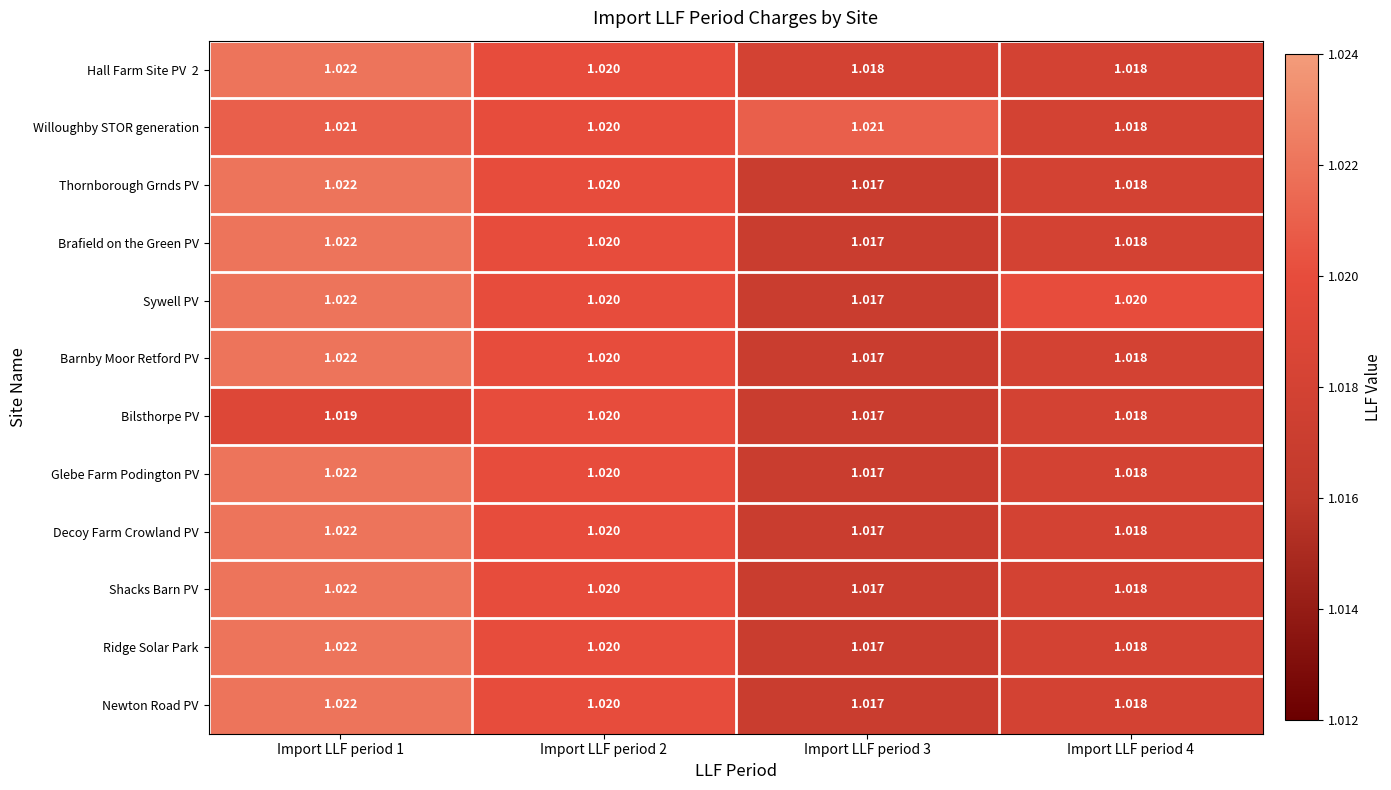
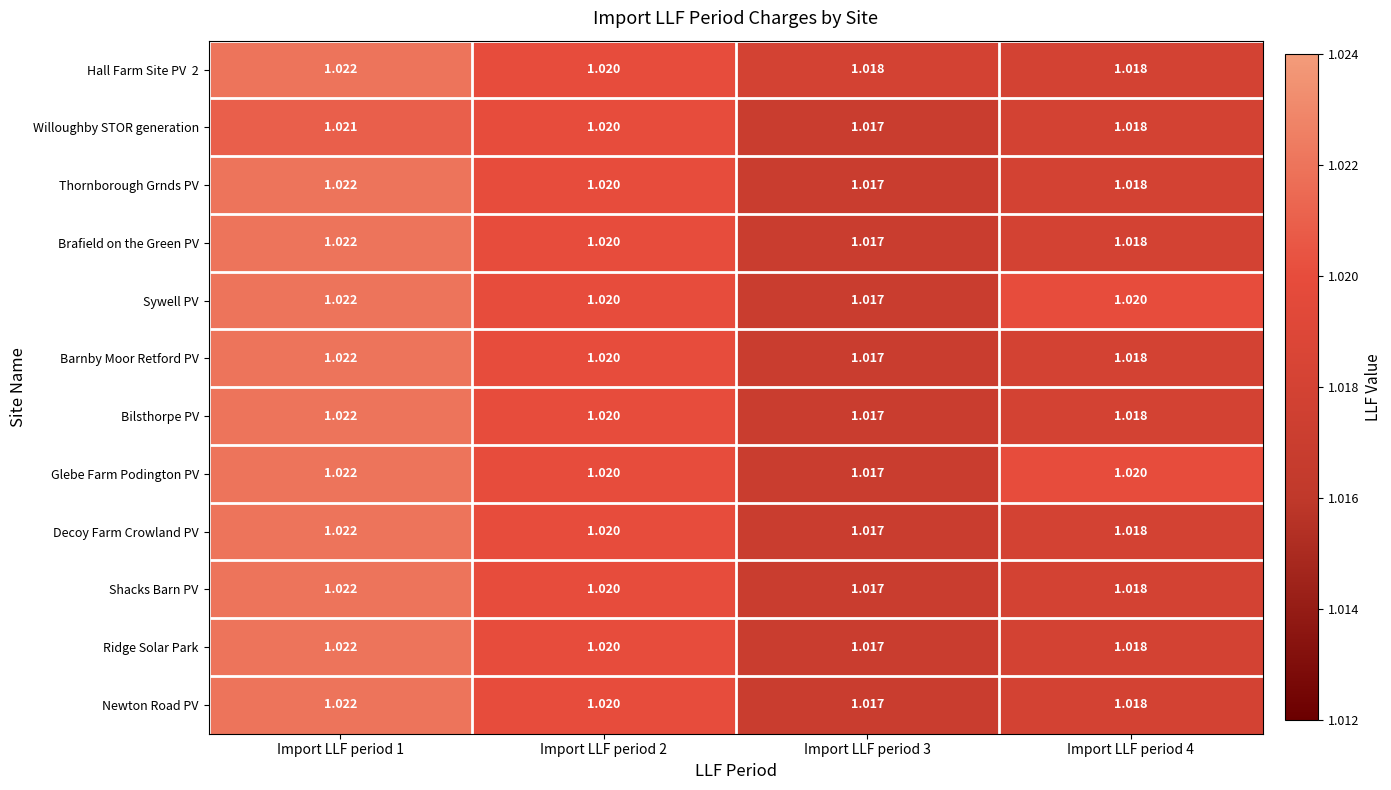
Willoughby STOR generation, Import LLF period 3: 1.021 -> 1.017
Bilsthorpe PV, Import LLF period 1: 1.019 -> 1.022
Glebe Farm Podington PV, Import LLF period 4: 1.018 -> 1.020
